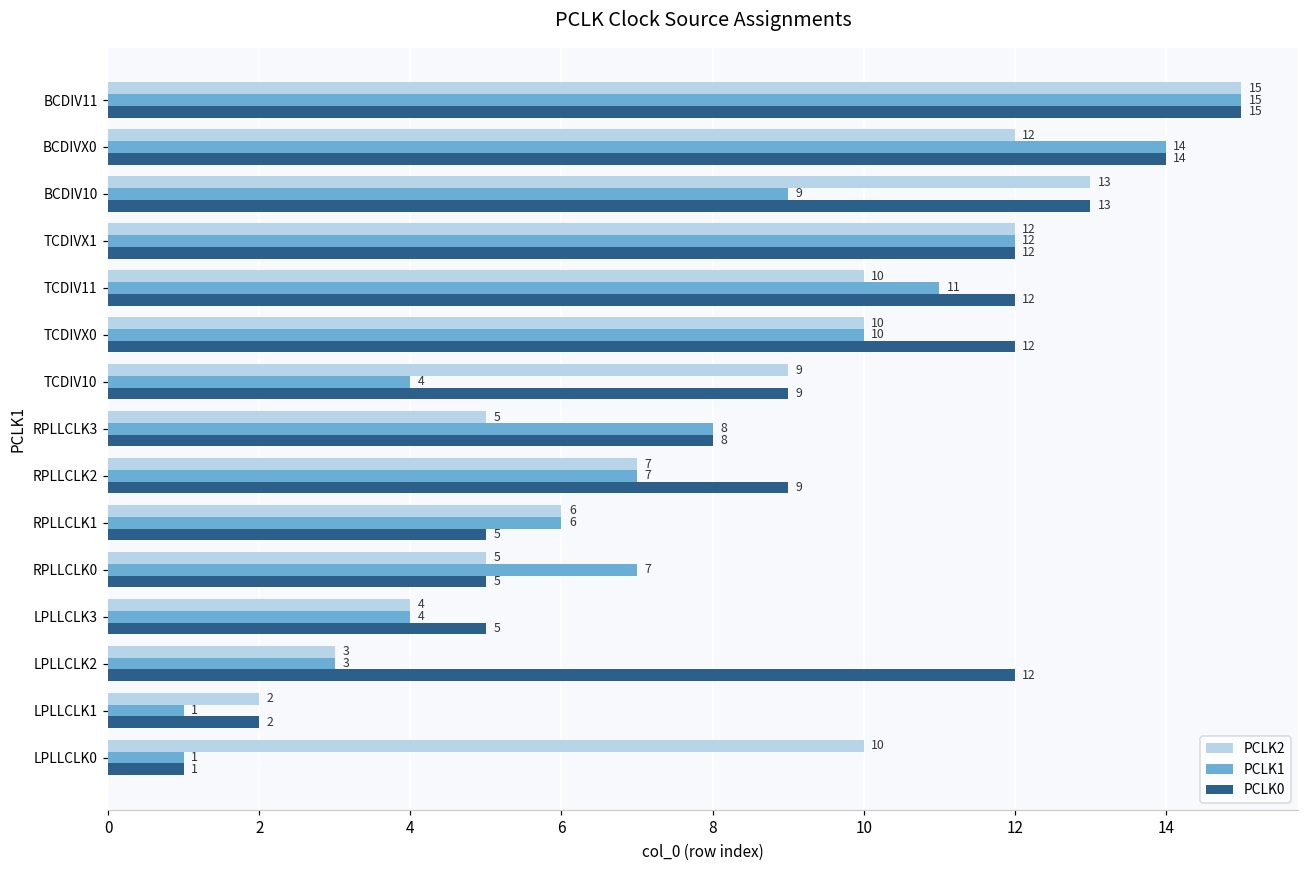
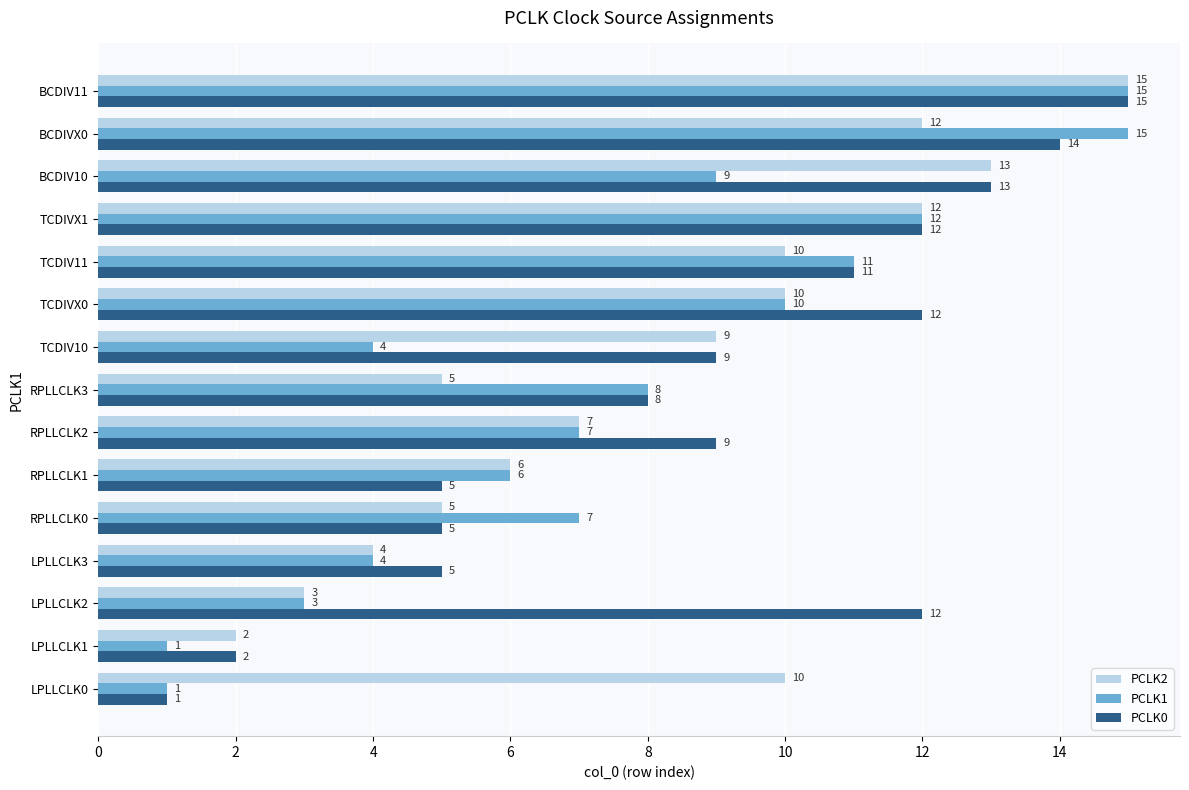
PCLK1, BCDIVX0: 14 -> 15
PCLK0, TCDIV11: 12 -> 11
